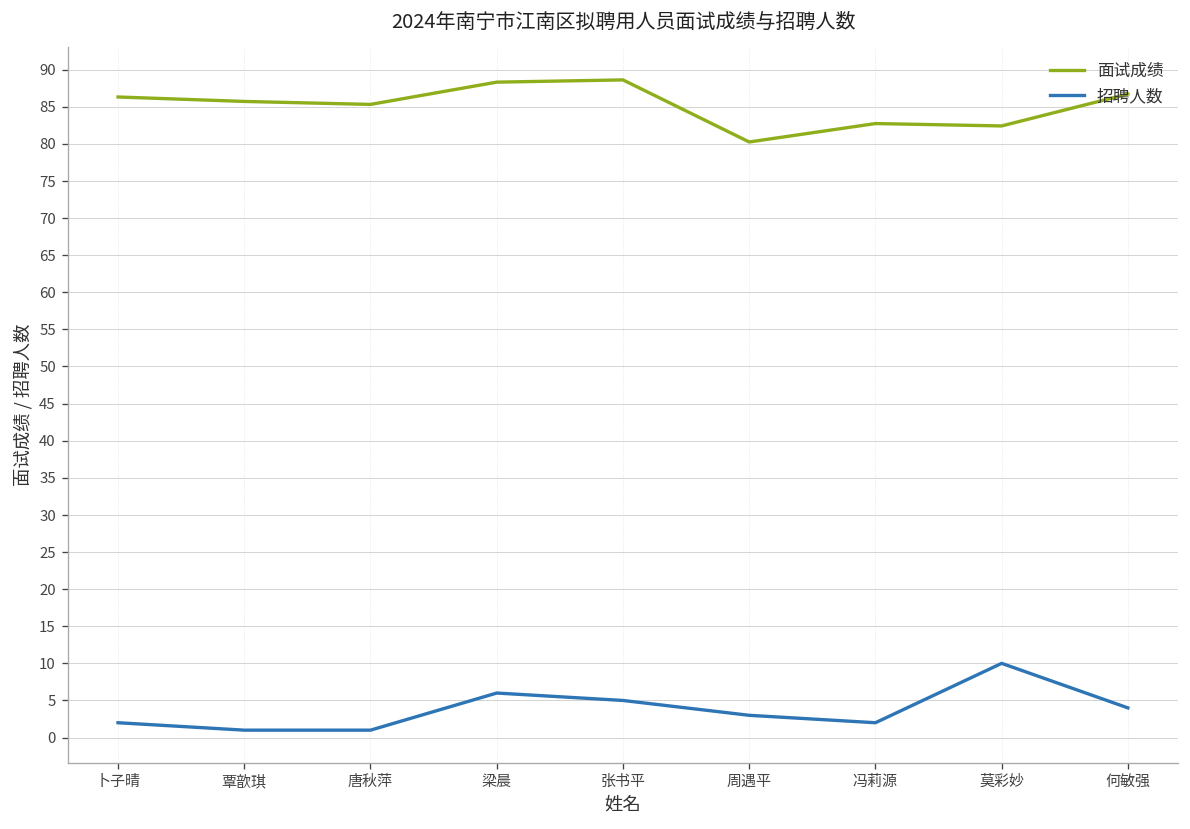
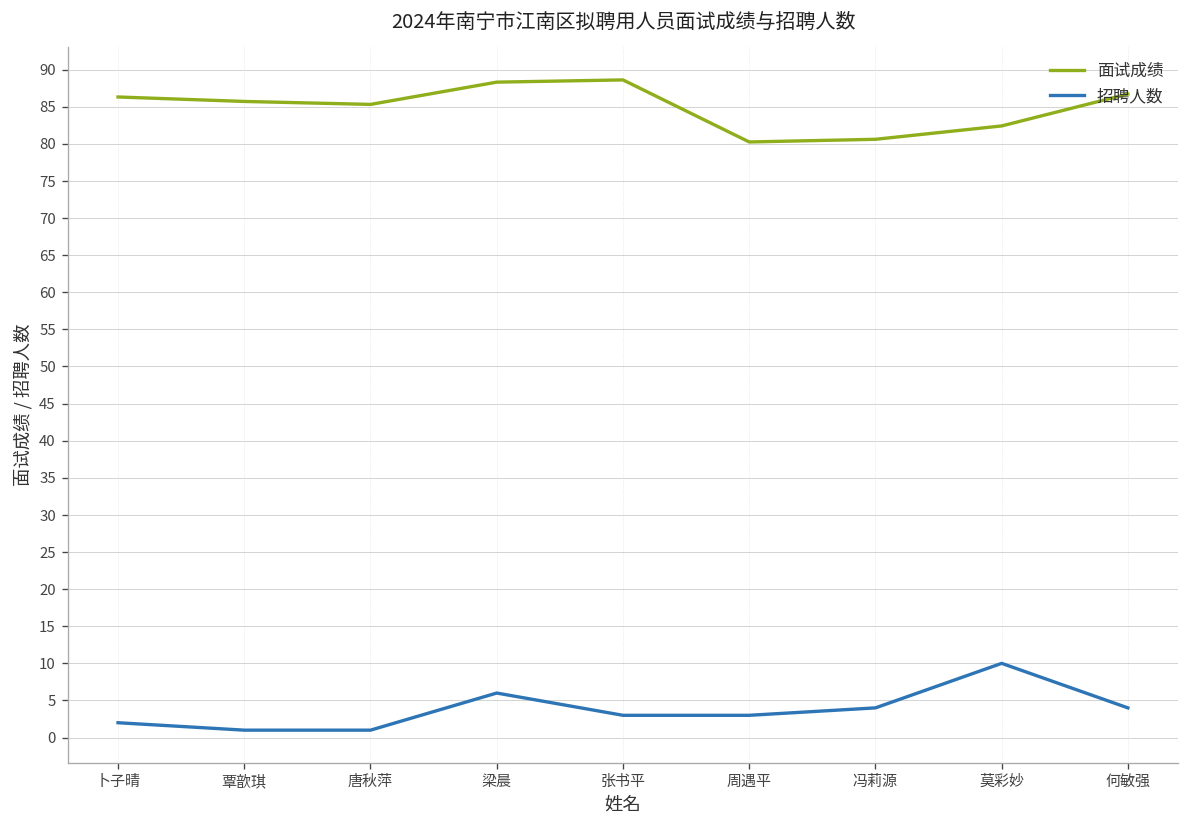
招聘人数, 张书平: 5 -> 3
面试成绩, 冯莉源: 83 -> 81
招聘人数, 冯莉源: 2 -> 4
